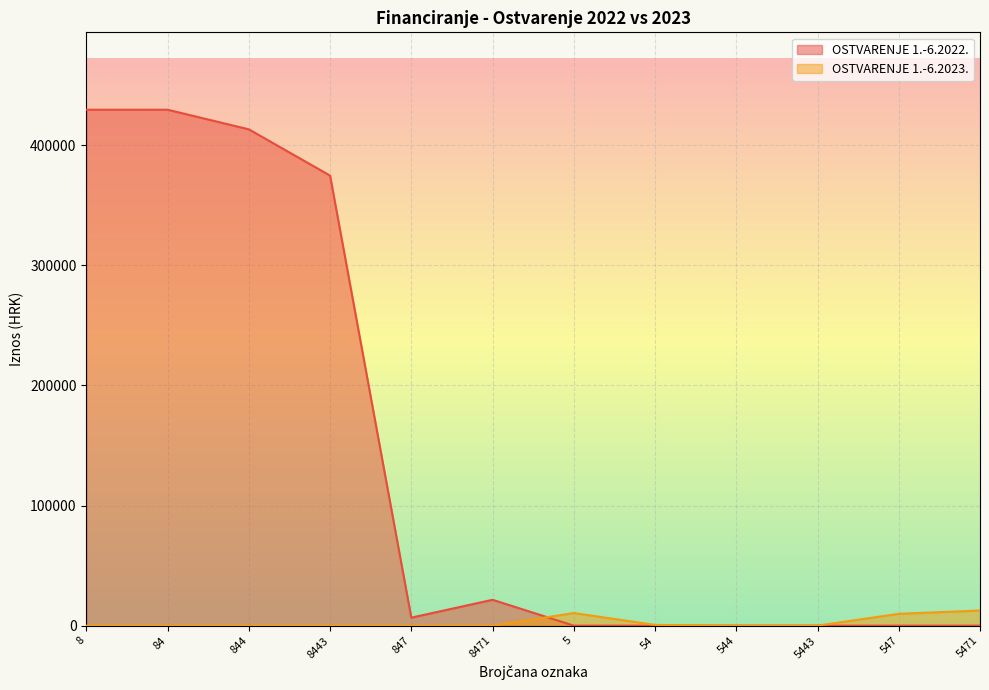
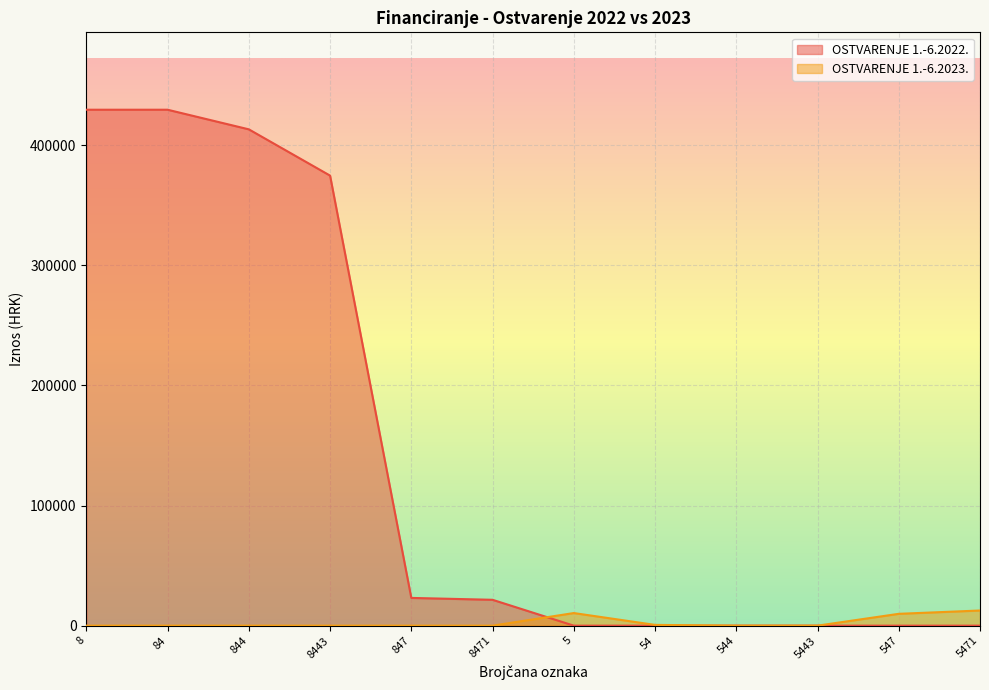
OSTVARENJE 1.-6.2022., 847: 7000 -> 23000
